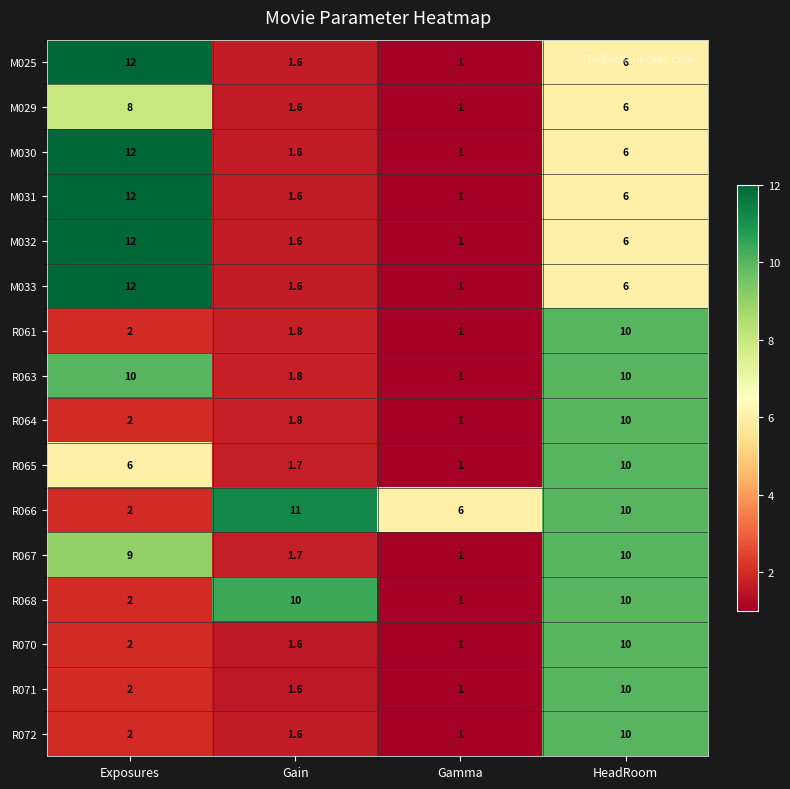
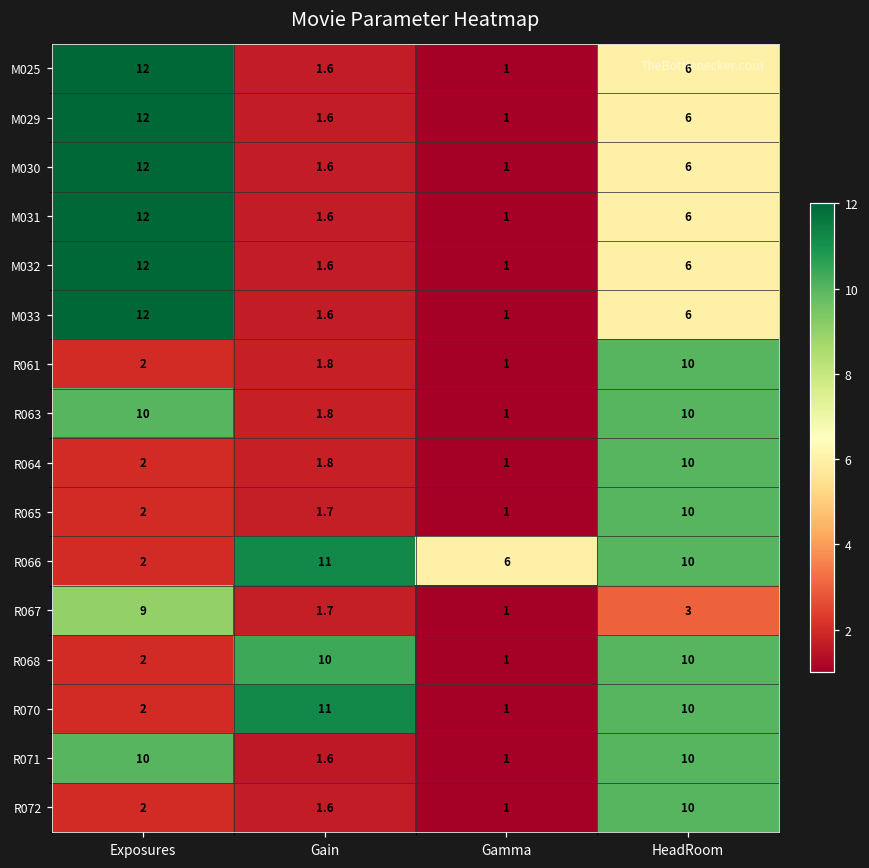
M029, Exposures: 8 -> 12
R065, Exposures: 6 -> 2
R067, HeadRoom: 10 -> 3
R070, Gain: 1.6 -> 11
R071, Exposures: 2 -> 10
